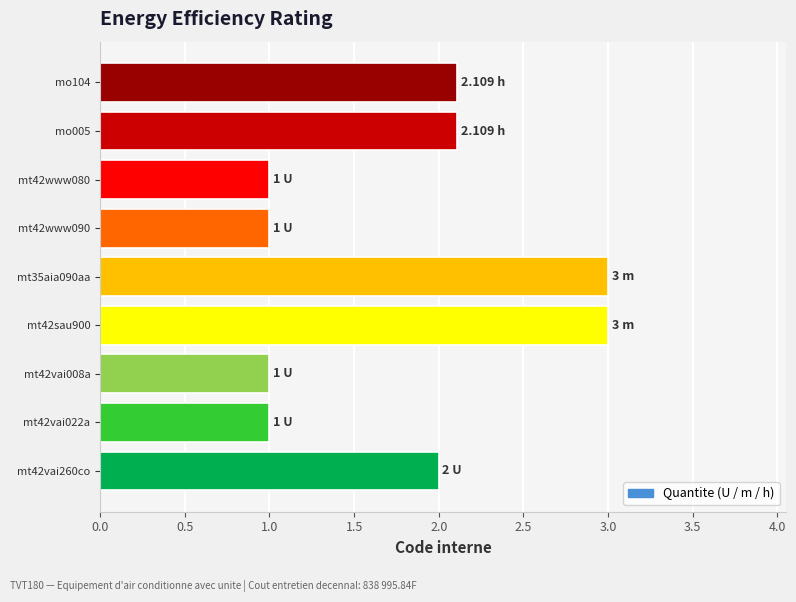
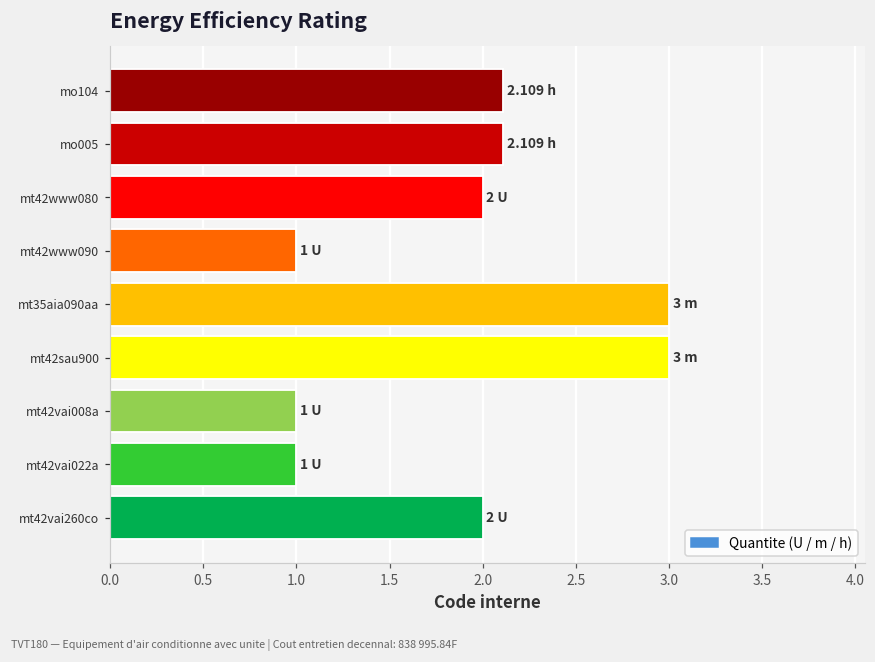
mt42www080: 1 -> 2
